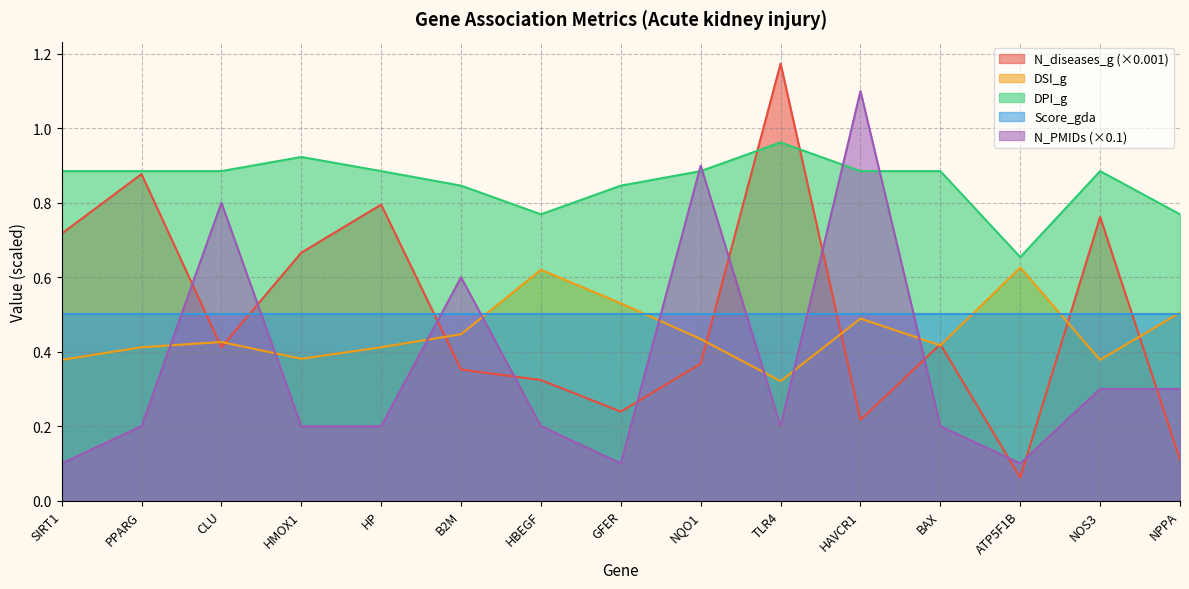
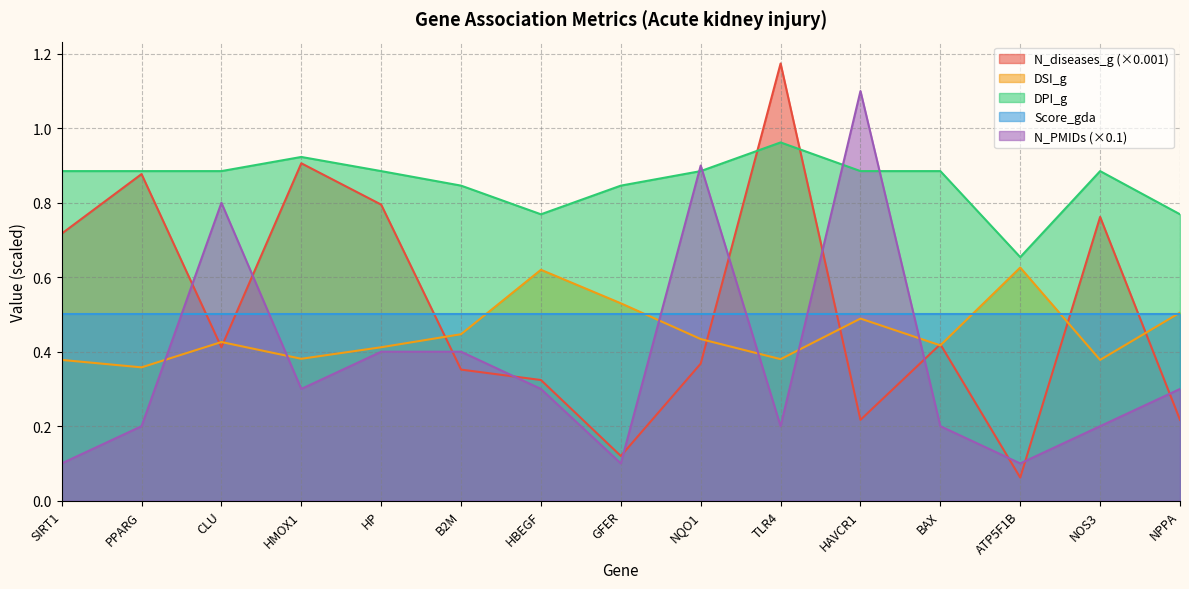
DSI_g, PPARG: 0.41 -> 0.36
N_diseases_g (×0.001), HMOX1: 0.67 -> 0.91
N_PMIDs (×0.1), HMOX1: 0.20 -> 0.30
N_PMIDs (×0.1), HP: 0.20 -> 0.40
N_PMIDs (×0.1), B2M: 0.60 -> 0.40
N_PMIDs (×0.1), HBEGF: 0.20 -> 0.30
N_diseases_g (×0.001), GFER: 0.24 -> 0.12
DSI_g, TLR4: 0.32 -> 0.38
N_PMIDs (×0.1), NOS3: 0.30 -> 0.20
N_diseases_g (×0.001), NPPA: 0.11 -> 0.22
